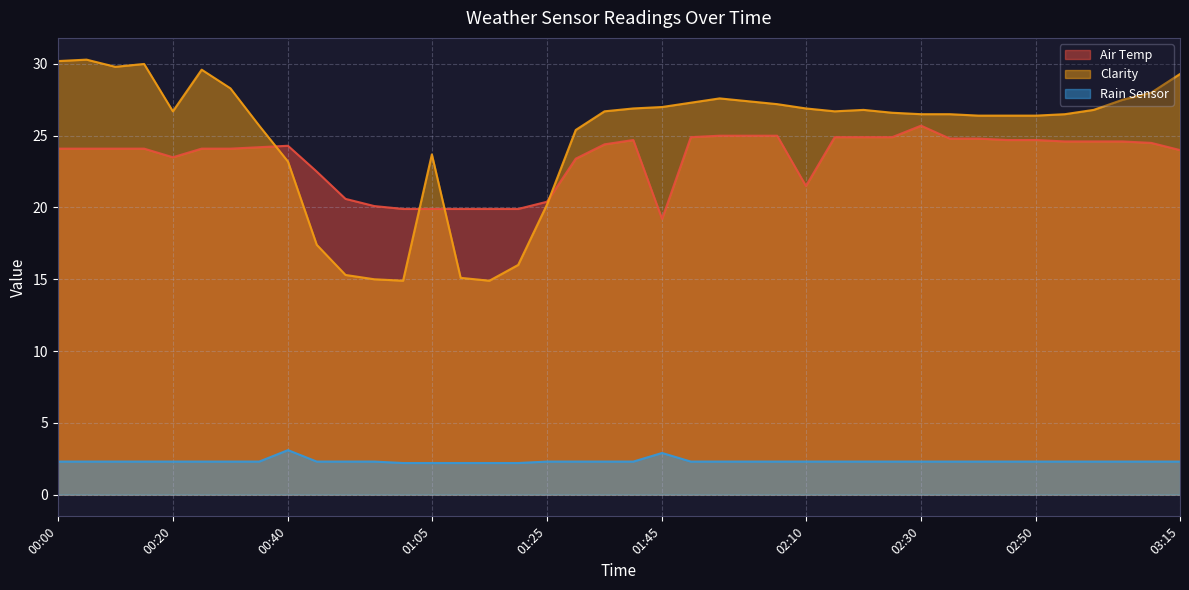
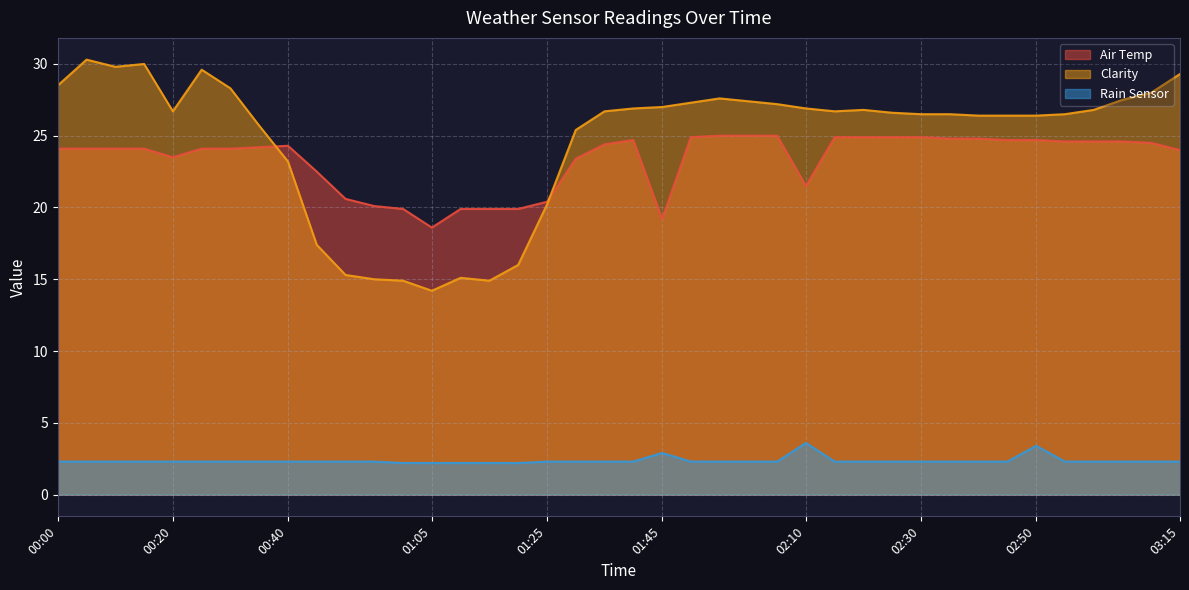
Clarity, 00:00: 30.2 -> 28.5
Rain Sensor, 00:40: 3.1 -> 2.3
Air Temp, 01:05: 19.9 -> 18.6
Clarity, 01:05: 23.7 -> 14.2
Rain Sensor, 02:10: 2.3 -> 3.6
Air Temp, 02:30: 25.7 -> 24.9
Rain Sensor, 02:50: 2.3 -> 3.4
